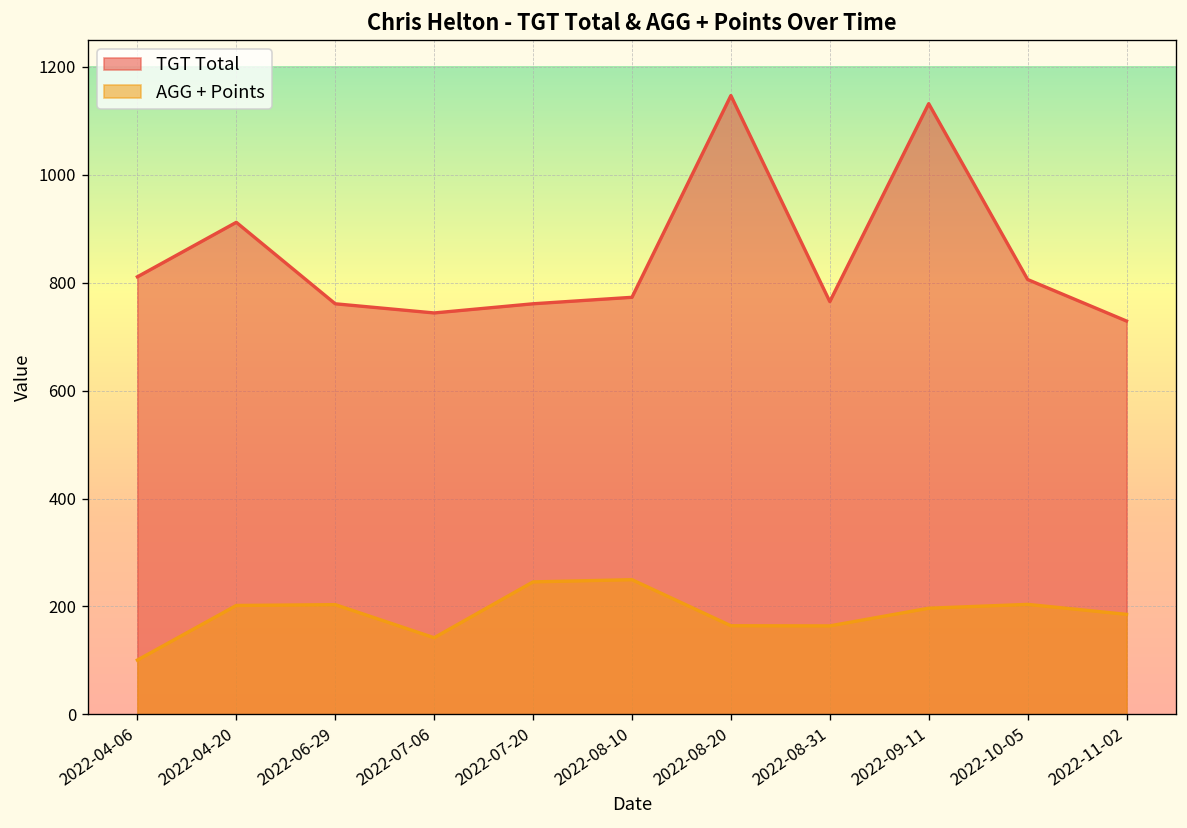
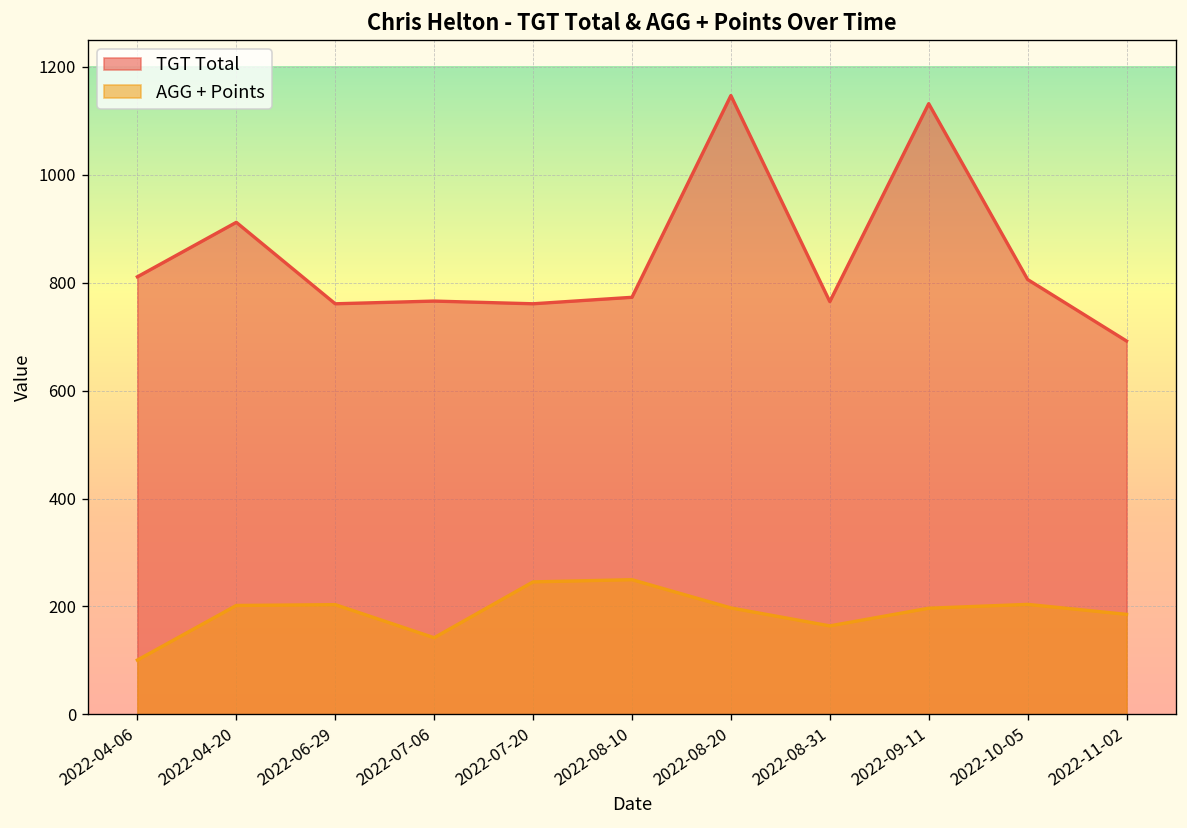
TGT Total, 2022-07-06: 740 -> 770
AGG + Points, 2022-08-20: 160 -> 200
TGT Total, 2022-11-02: 730 -> 690
